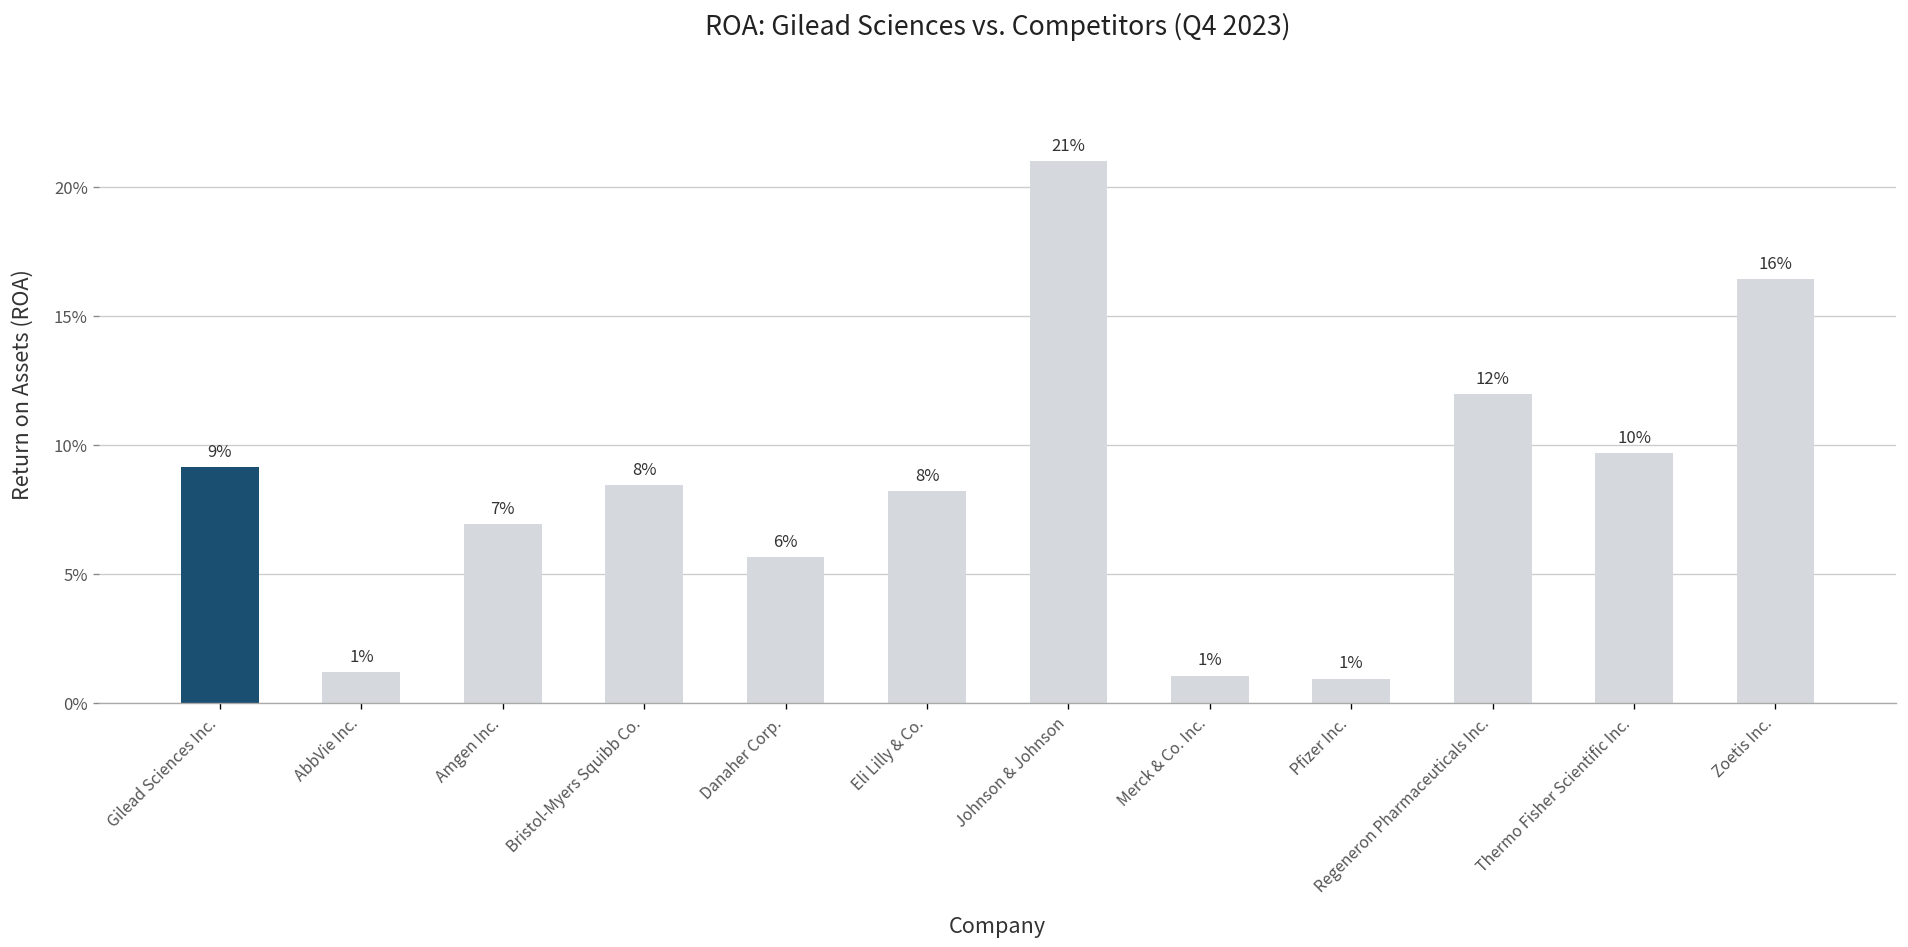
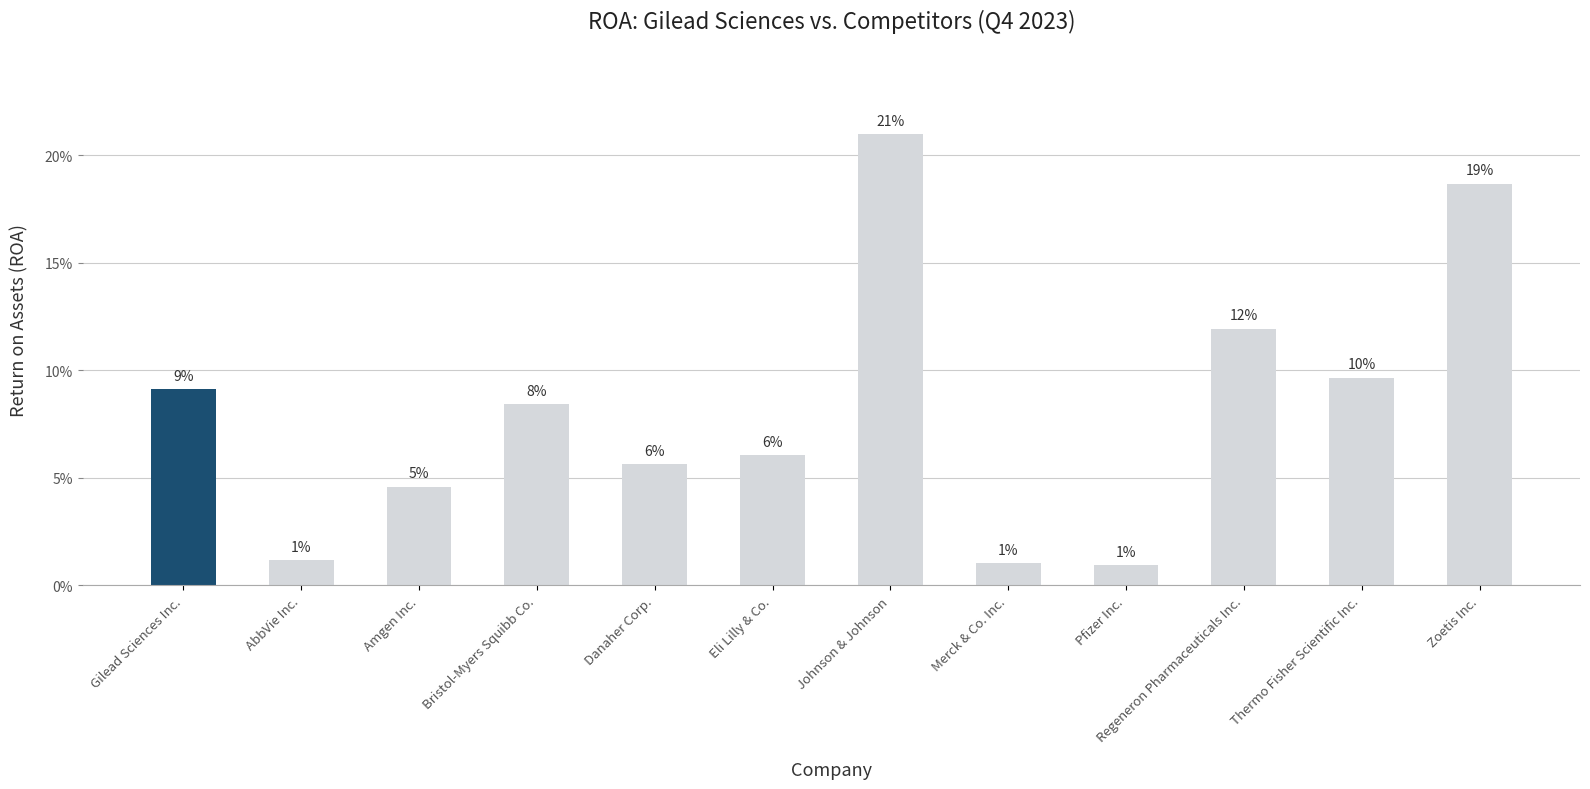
Amgen Inc.: 7% -> 5%
Eli Lilly & Co.: 8% -> 6%
Zoetis Inc.: 16% -> 19%
